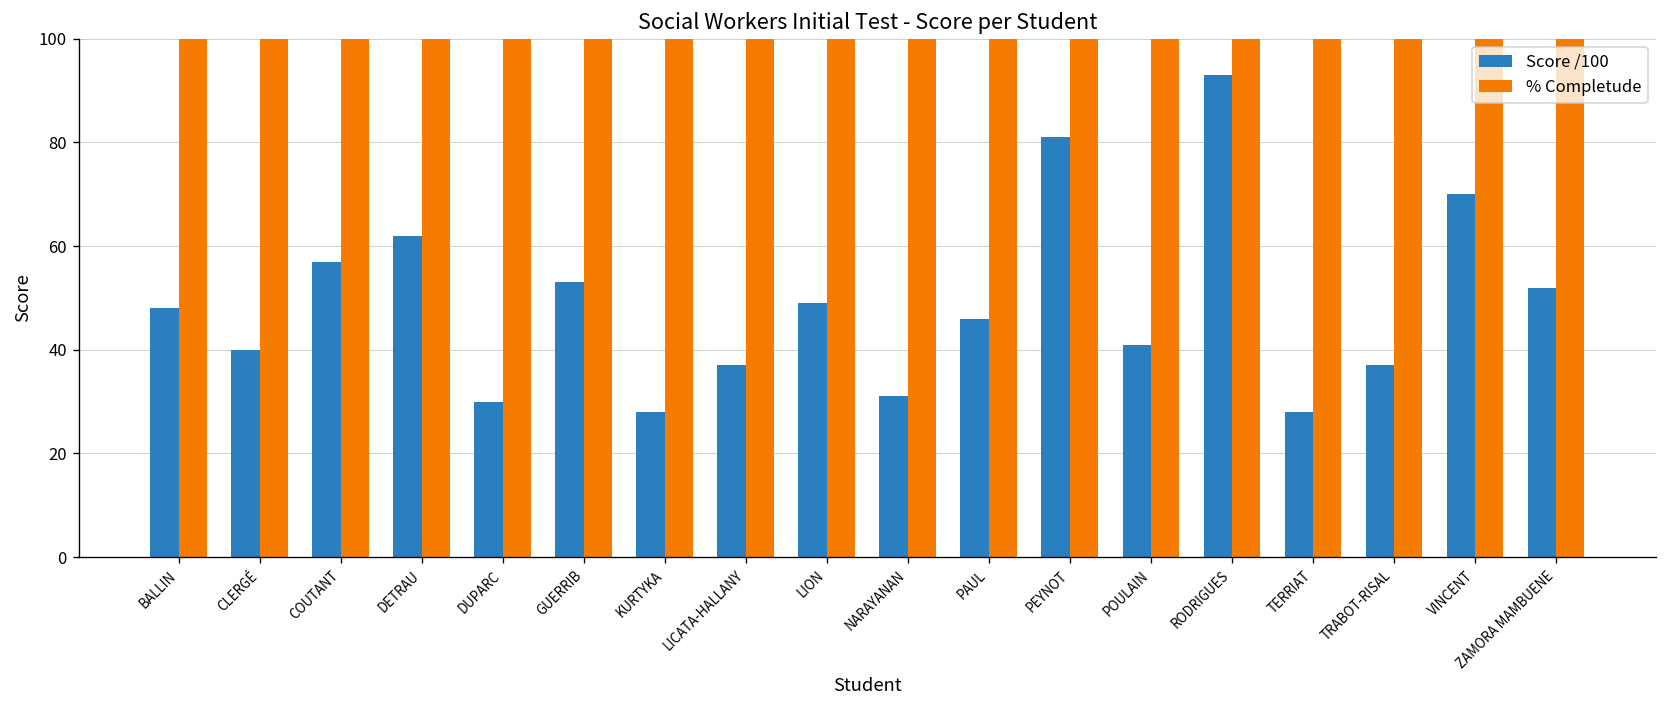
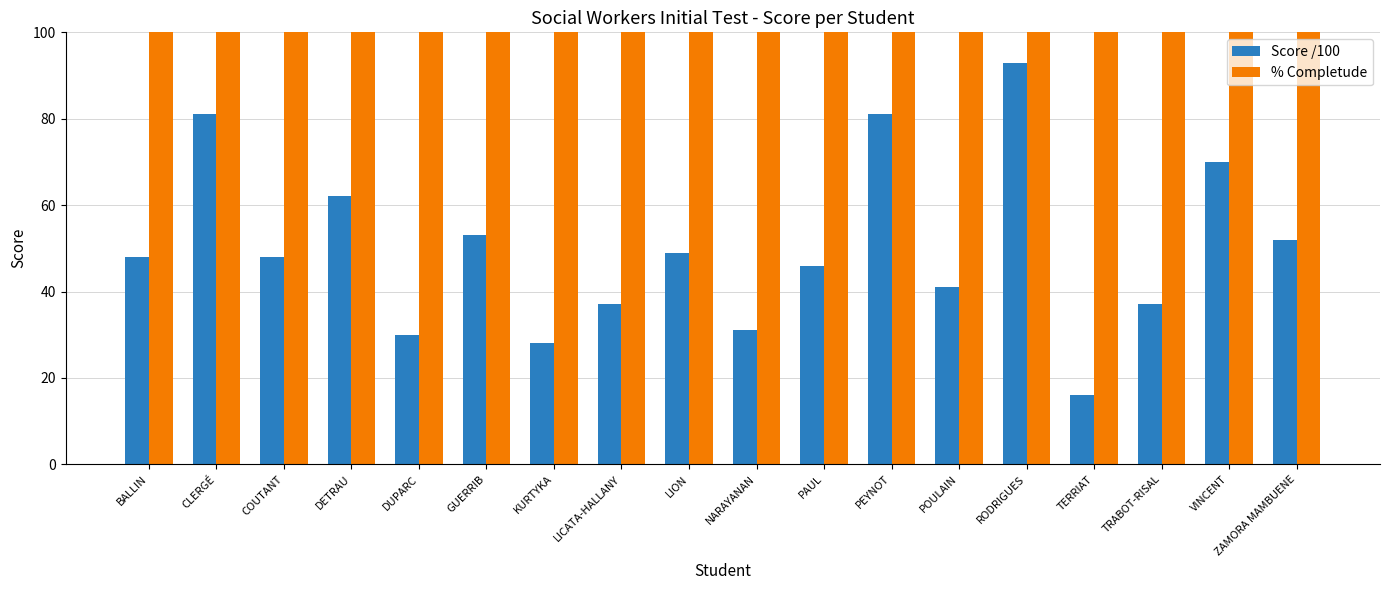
Score /100, CLERGÉ: 40 -> 81
Score /100, COUTANT: 57 -> 48
Score /100, TERRIAT: 28 -> 16
